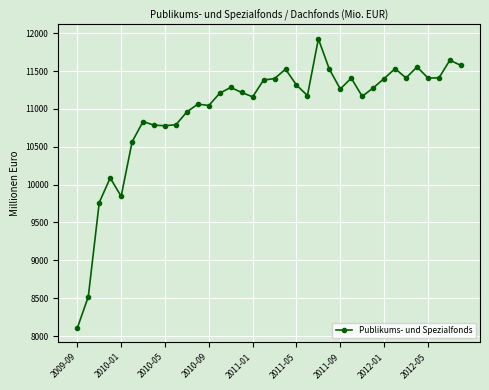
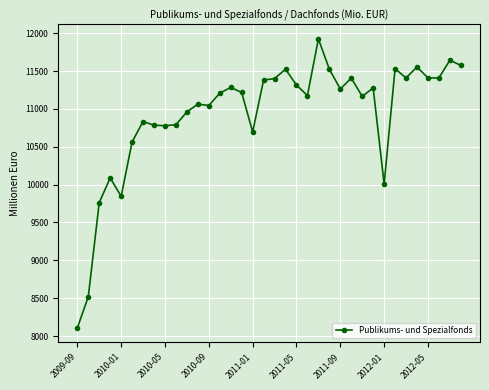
2011-01: 11200 -> 10700
2012-01: 11400 -> 10000
